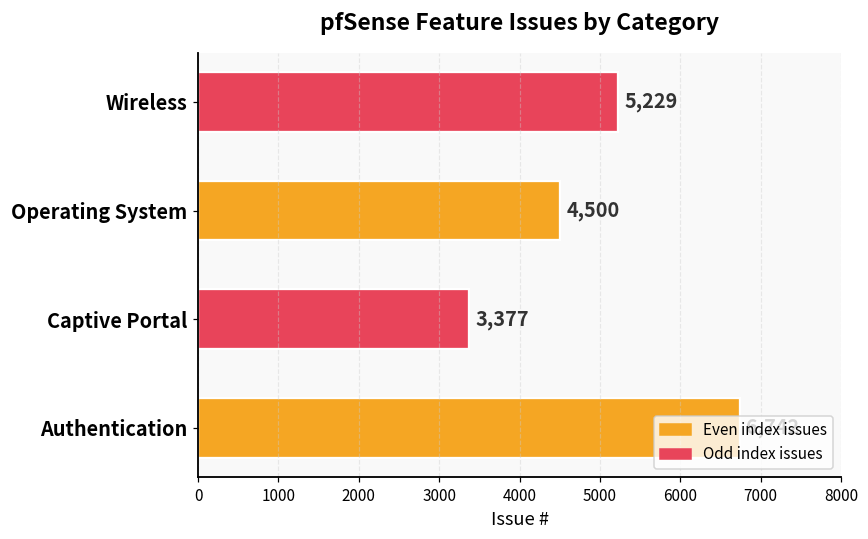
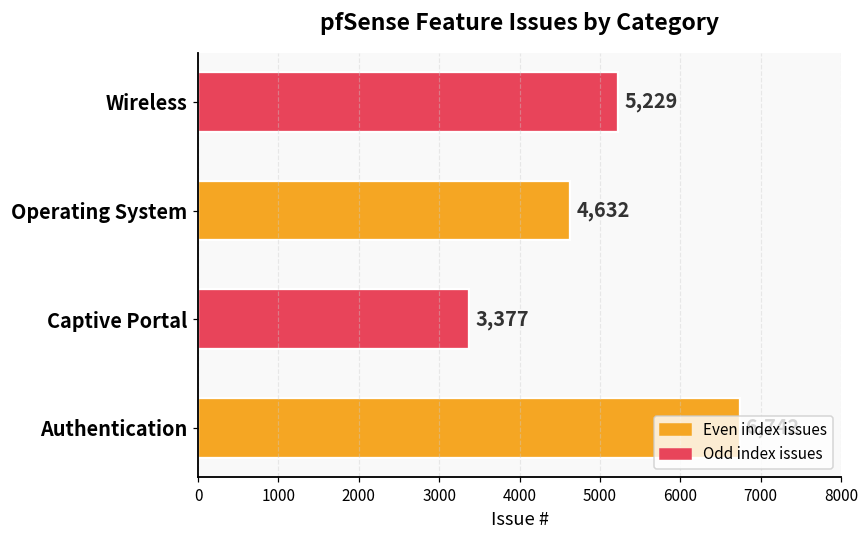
Operating System: 4,500 -> 4,632
